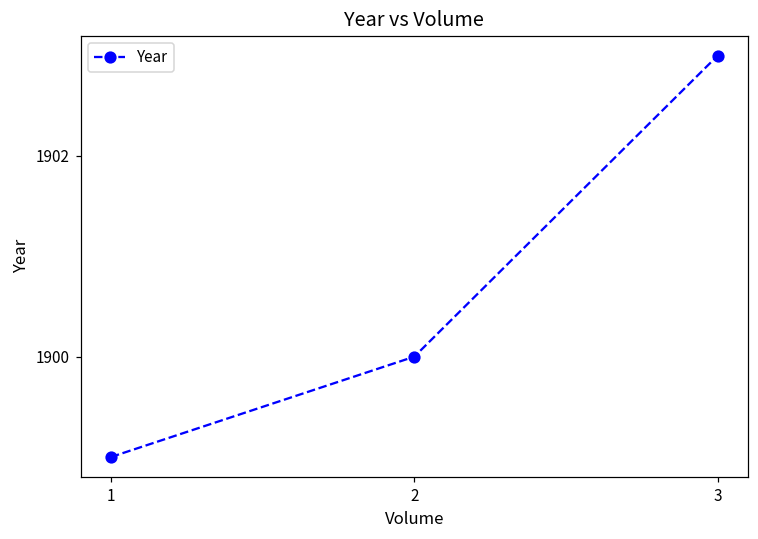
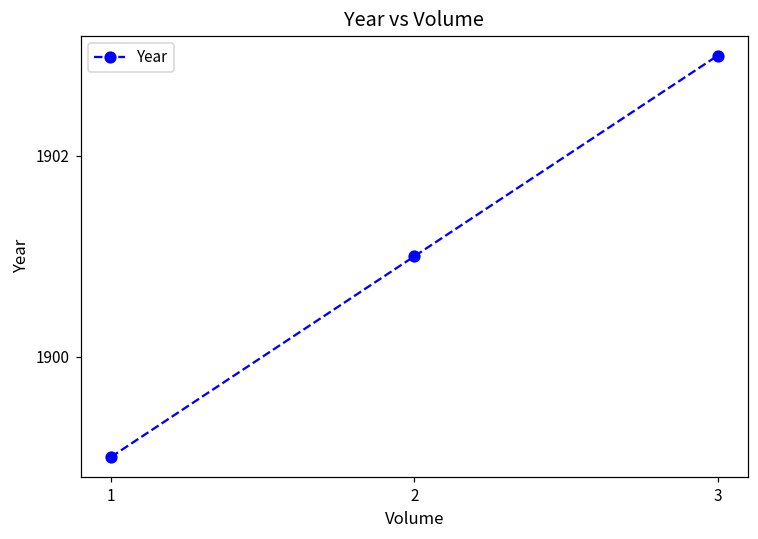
2: 1900 -> 1901
